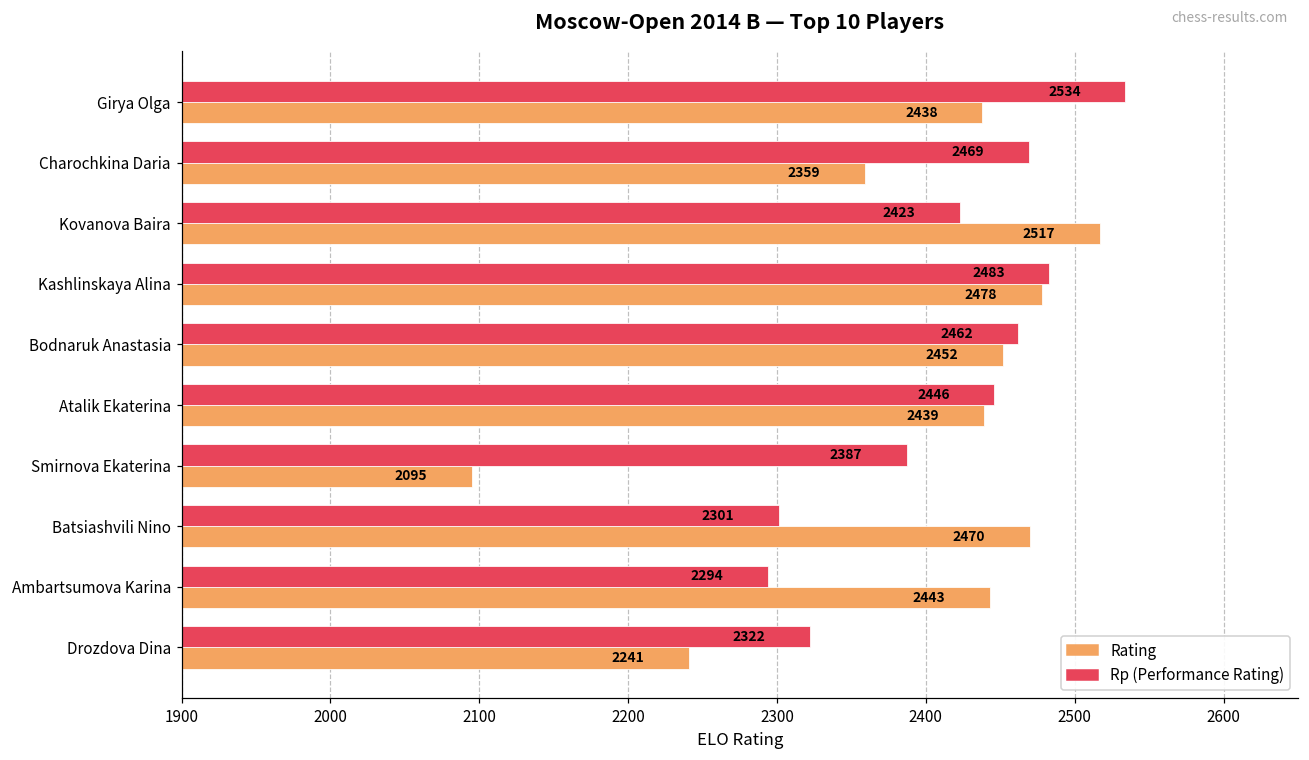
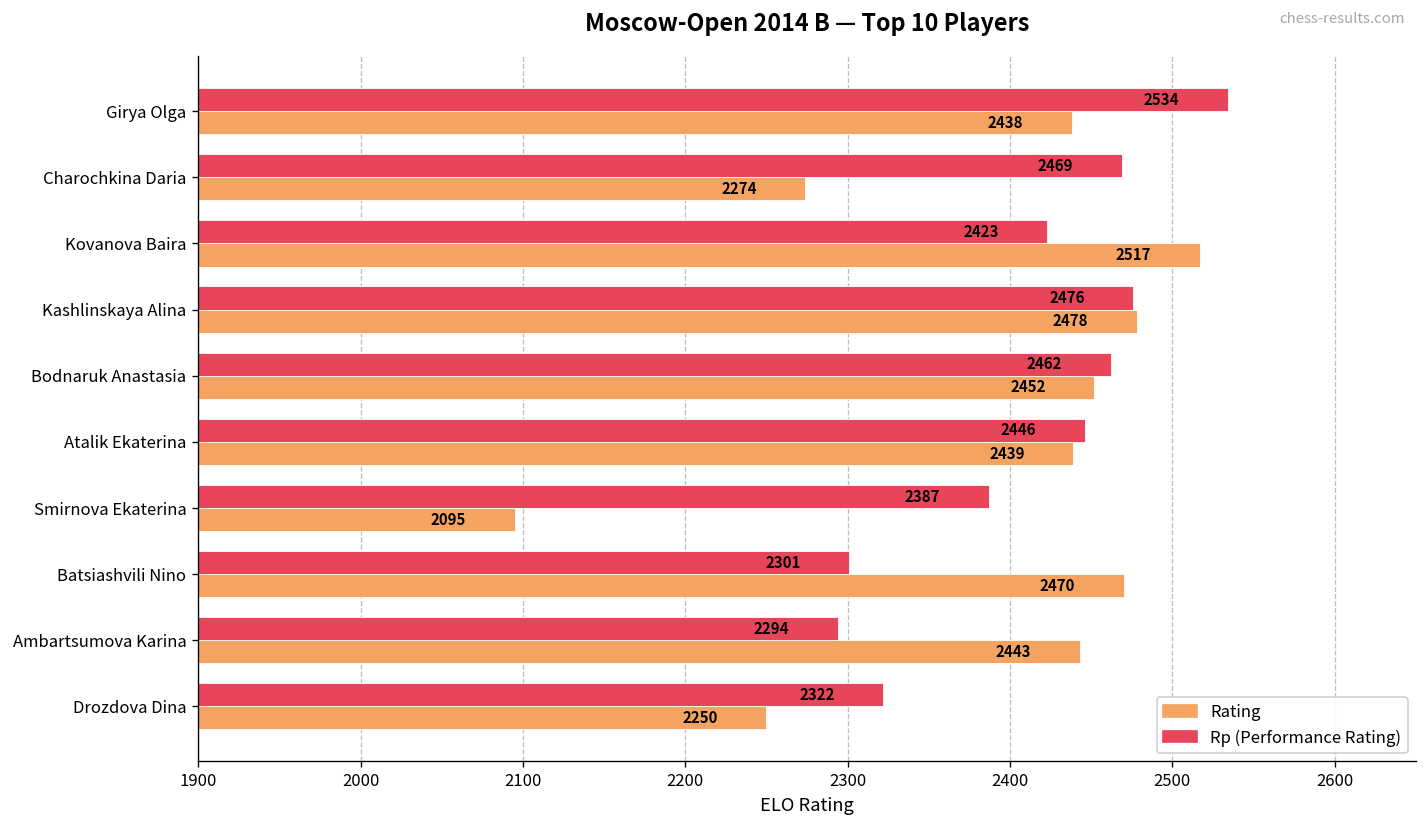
Rating, Charochkina Daria: 2359 -> 2274
Rp (Performance Rating), Kashlinskaya Alina: 2483 -> 2476
Rating, Drozdova Dina: 2241 -> 2250
